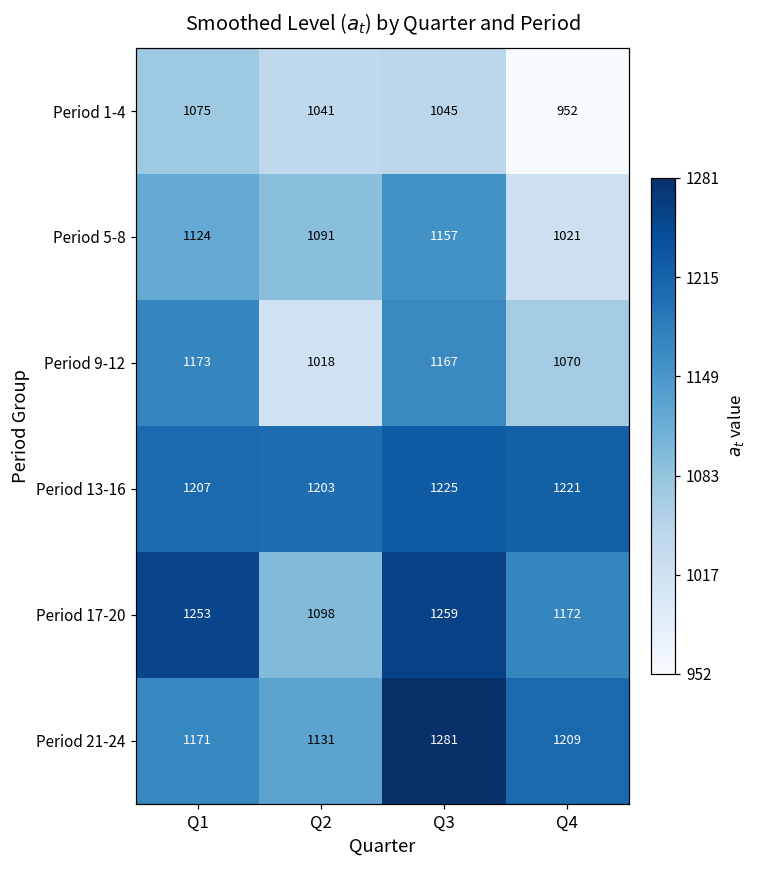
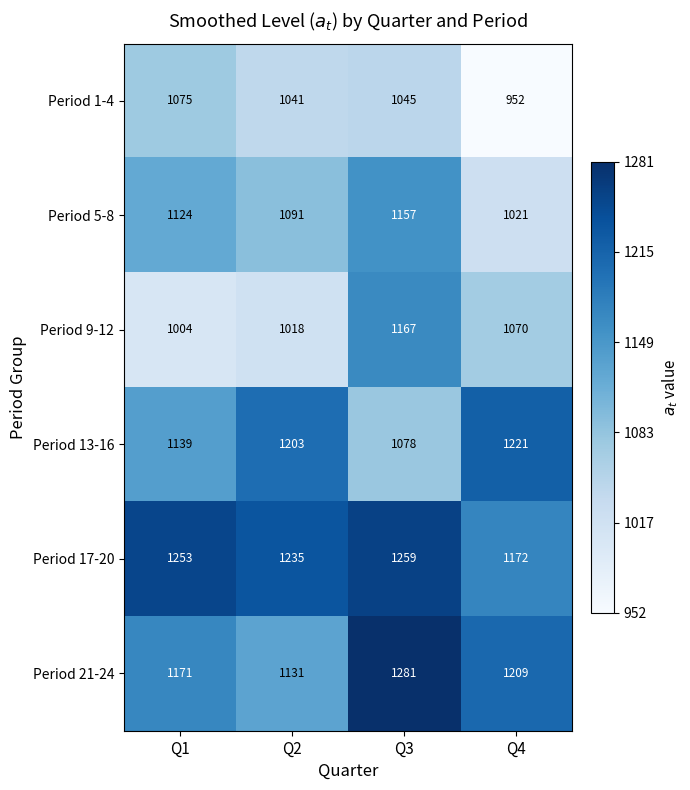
Period 9-12, Q1: 1173 -> 1004
Period 13-16, Q1: 1207 -> 1139
Period 13-16, Q3: 1225 -> 1078
Period 17-20, Q2: 1098 -> 1235
